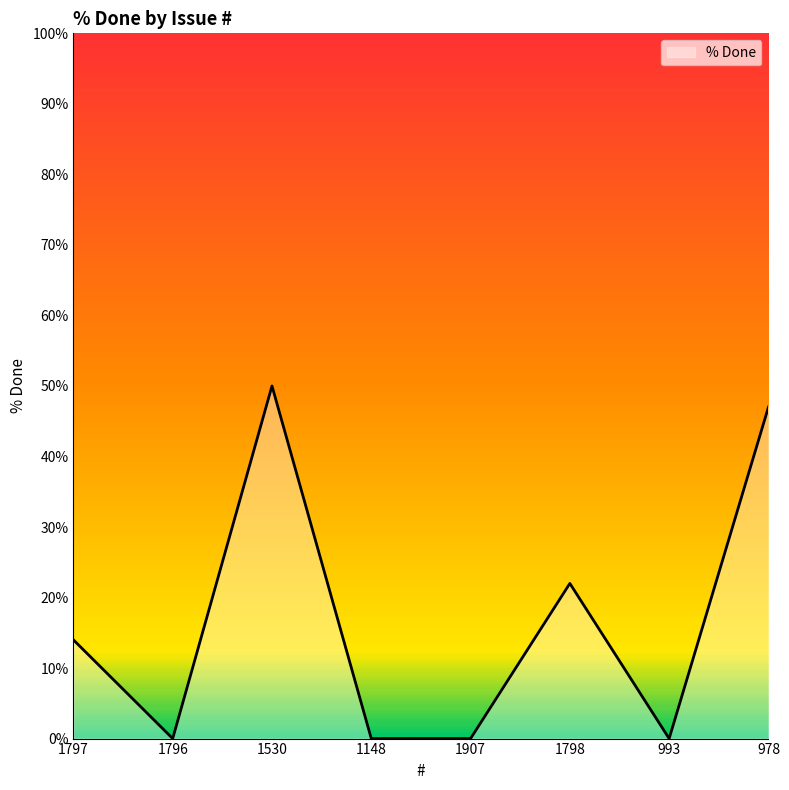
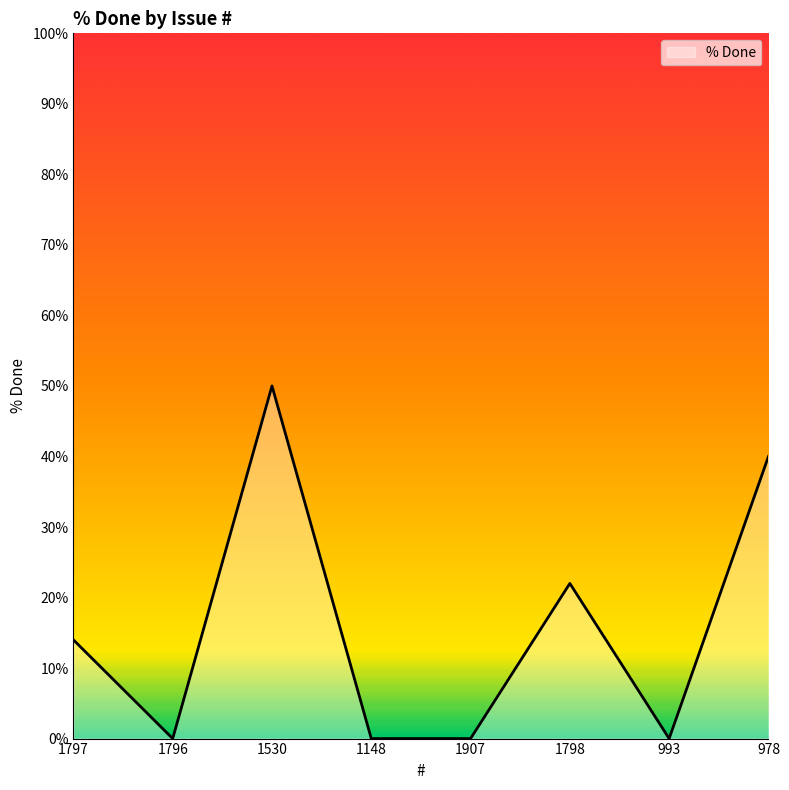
978: 47% -> 40%
